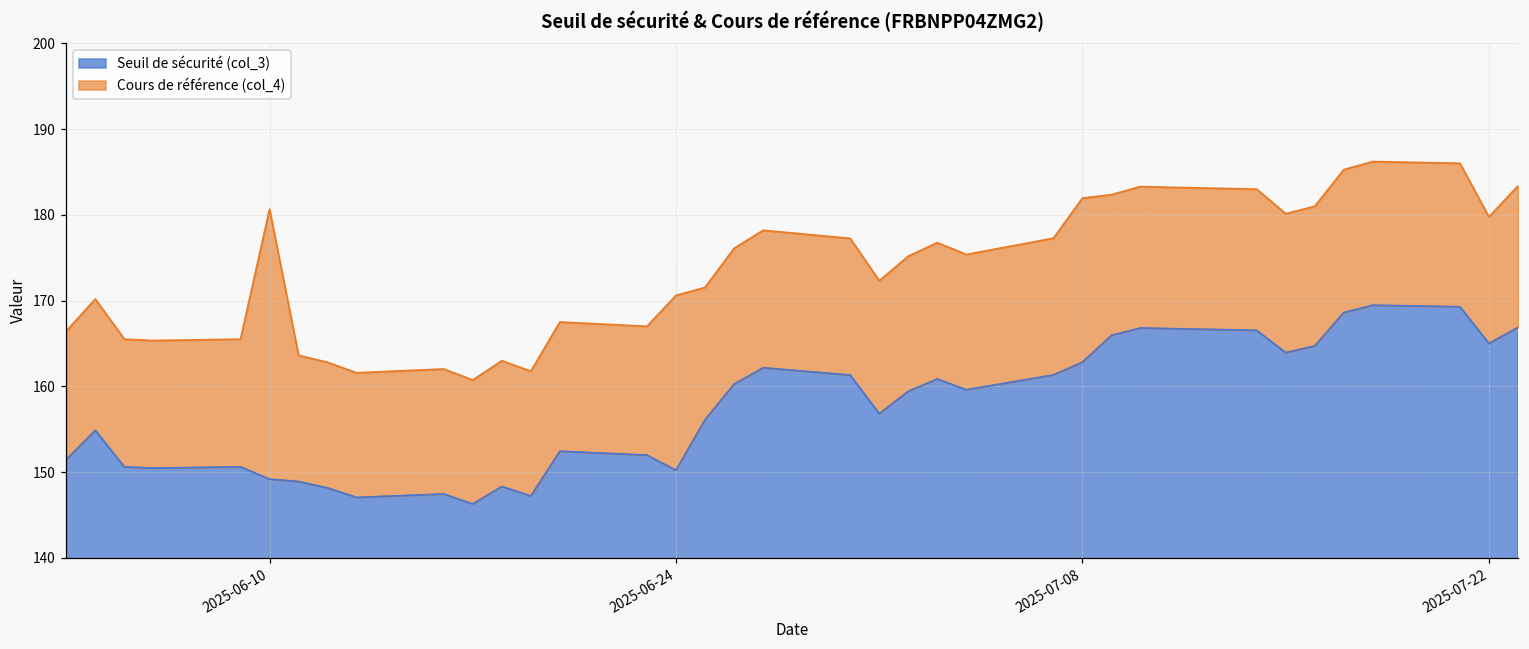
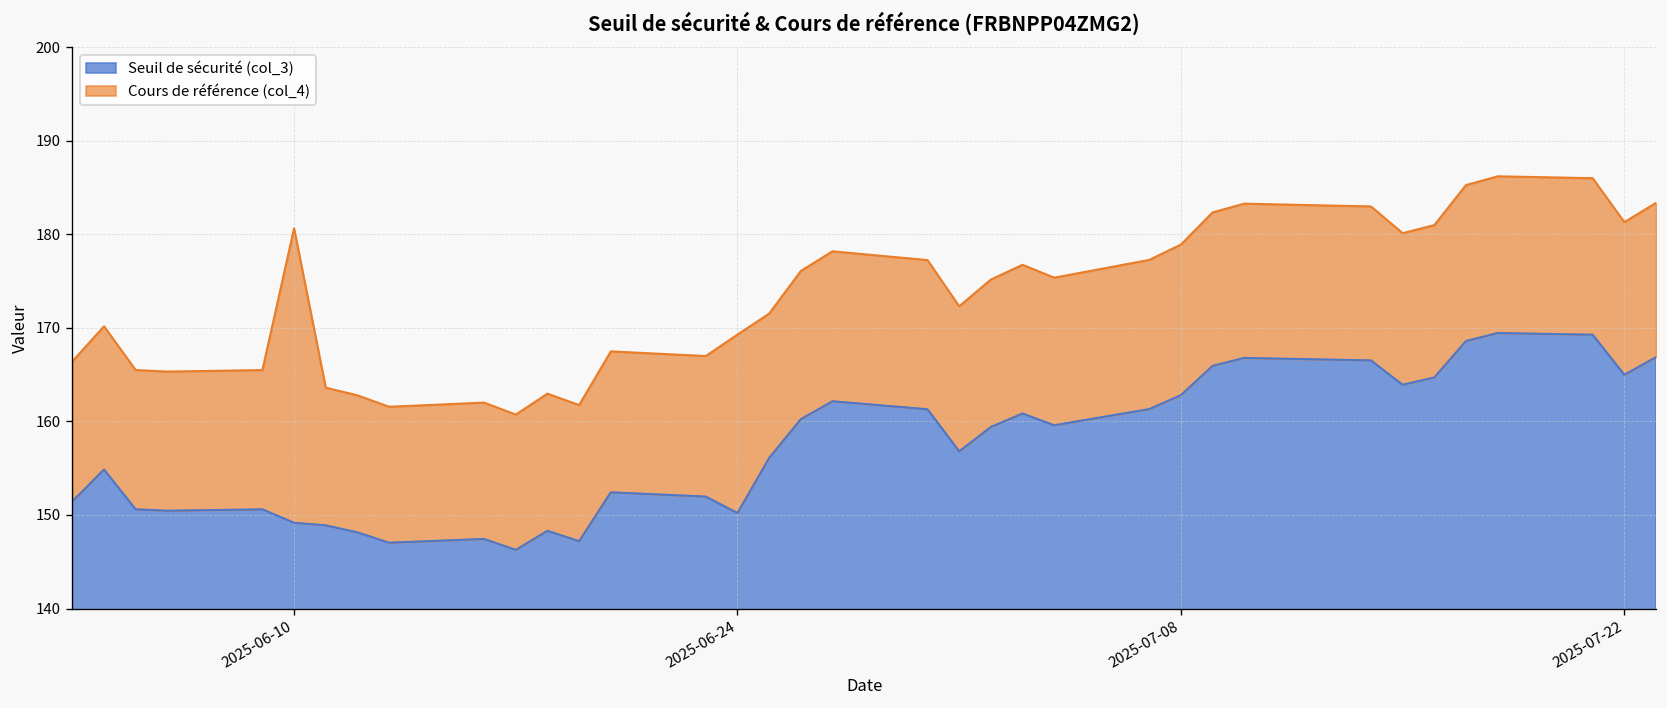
Cours de référence (col_4), 2025-06-24: 171 -> 169
Cours de référence (col_4), 2025-07-08: 182 -> 179
Cours de référence (col_4), 2025-07-22: 180 -> 181
